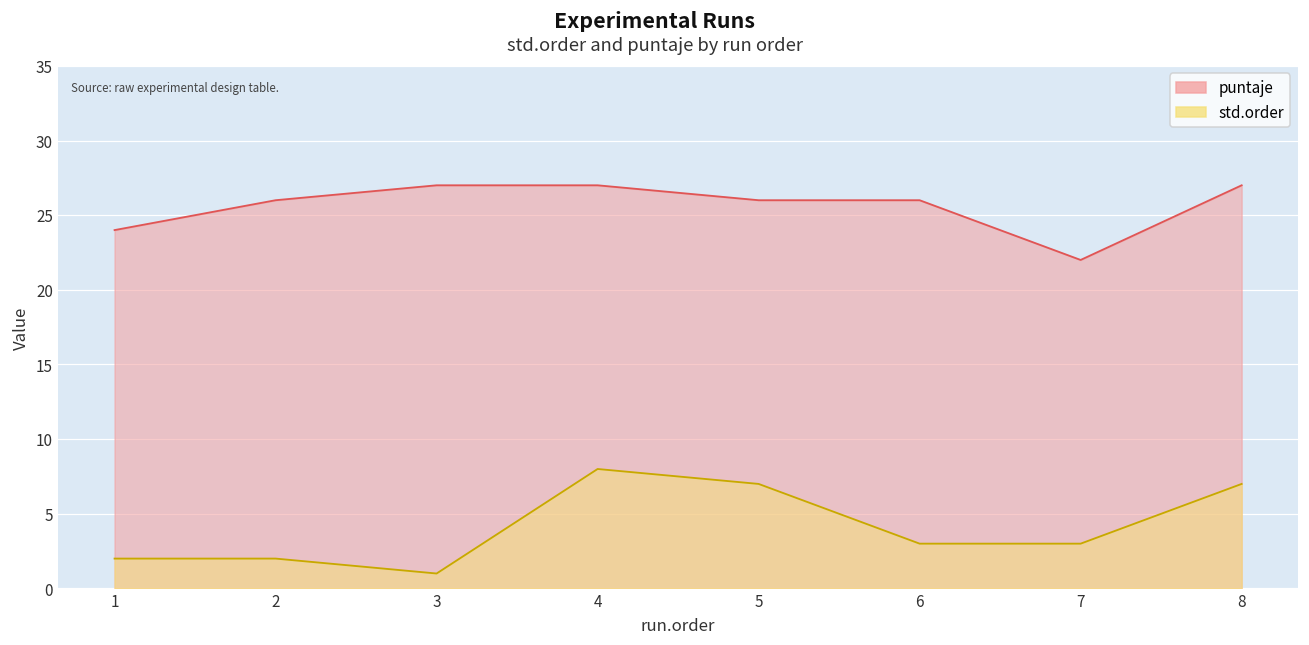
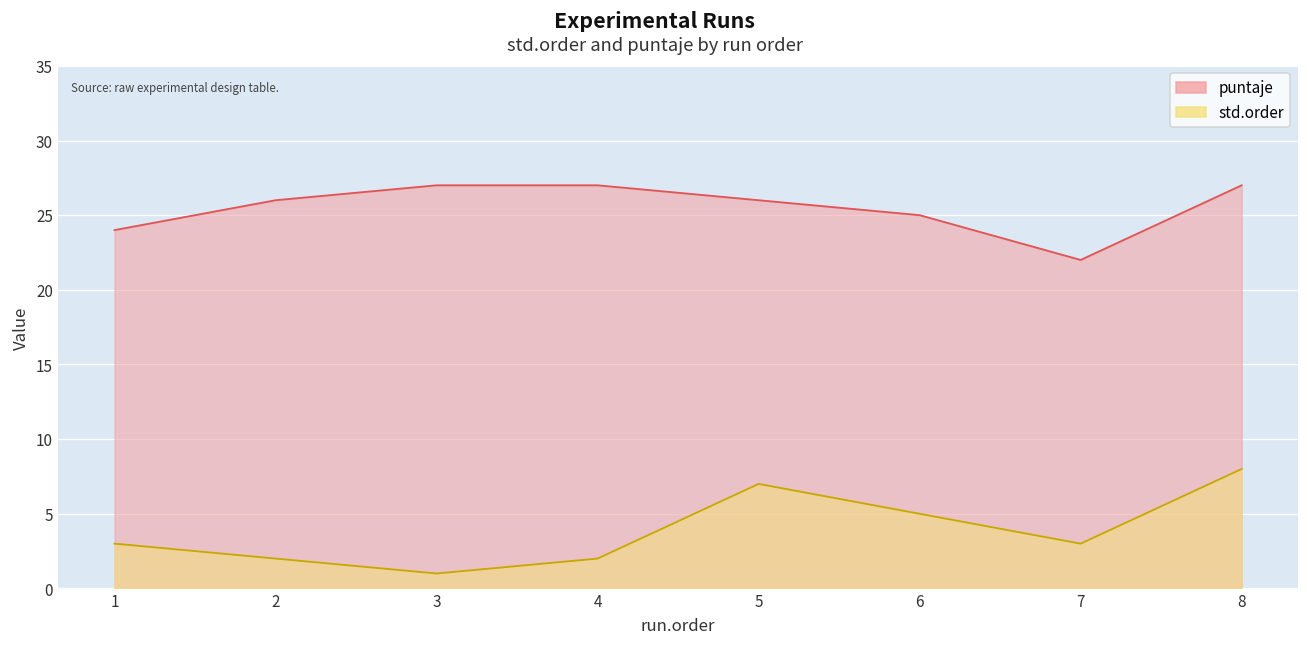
std.order, 1: 2 -> 3
std.order, 4: 8 -> 2
puntaje, 6: 26 -> 25
std.order, 6: 3 -> 5
std.order, 8: 7 -> 8
